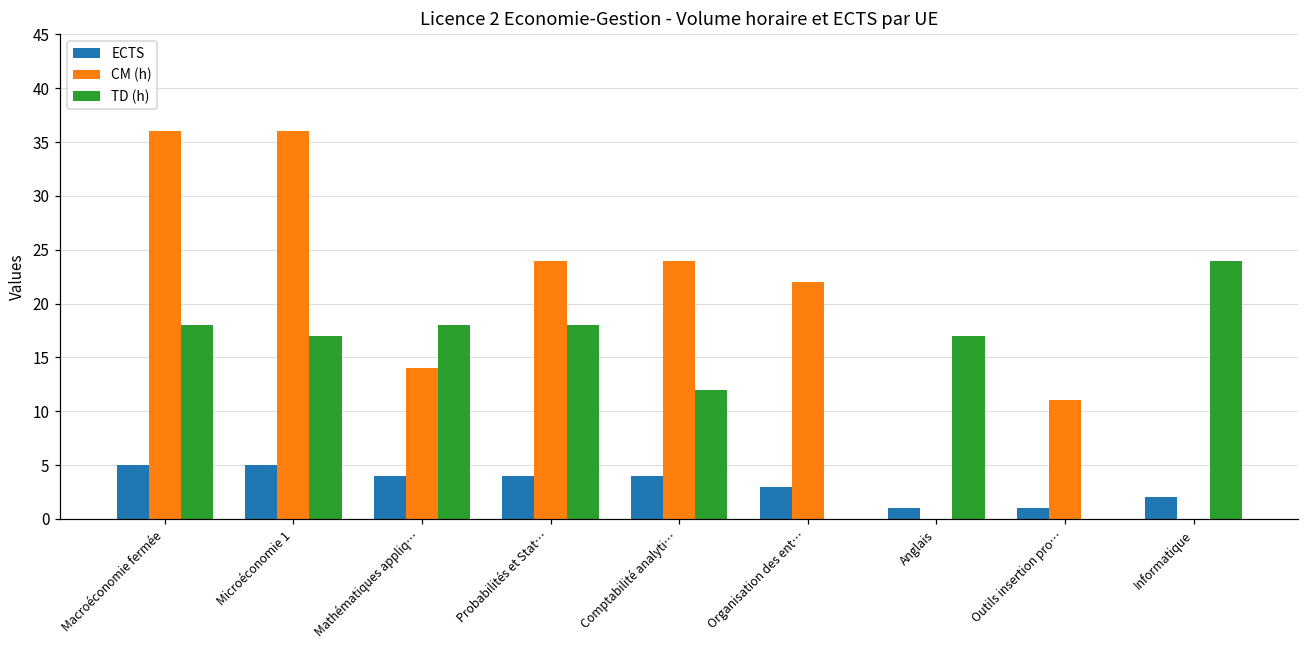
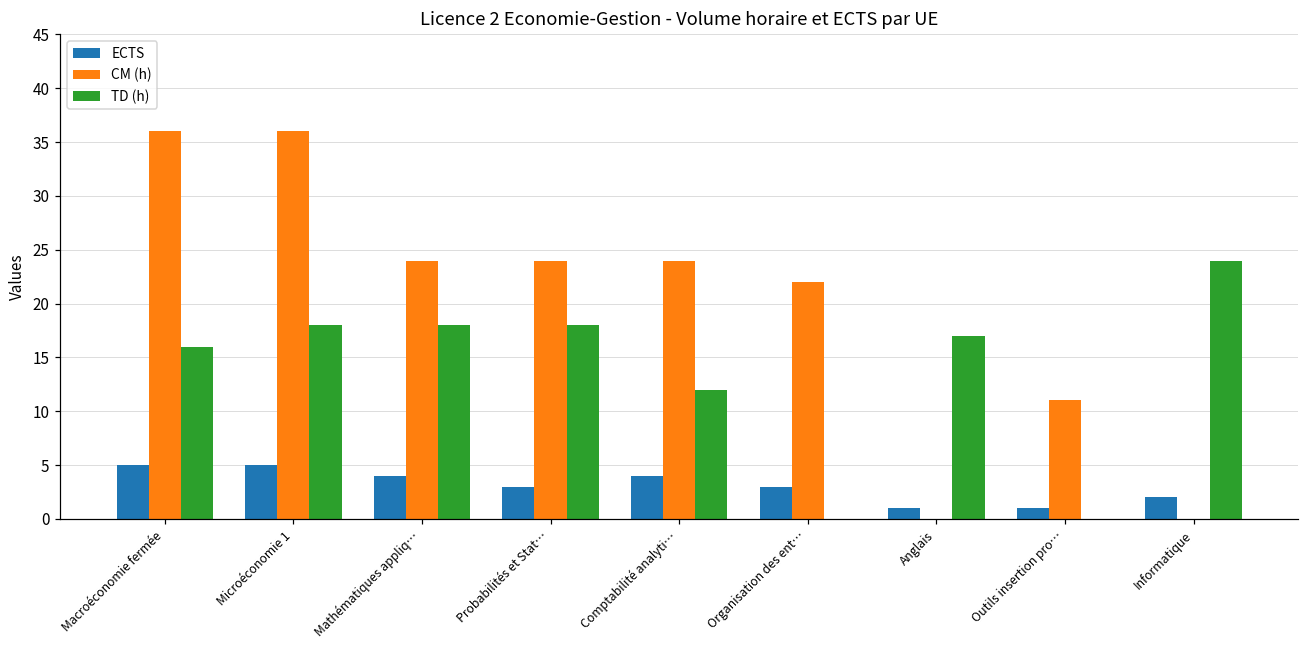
TD (h), Macroéconomie fermée: 18 -> 16
TD (h), Microéconomie 1: 17 -> 18
CM (h), Mathématiques appliq…: 14 -> 24
ECTS, Probabilités et Stat…: 4 -> 3
